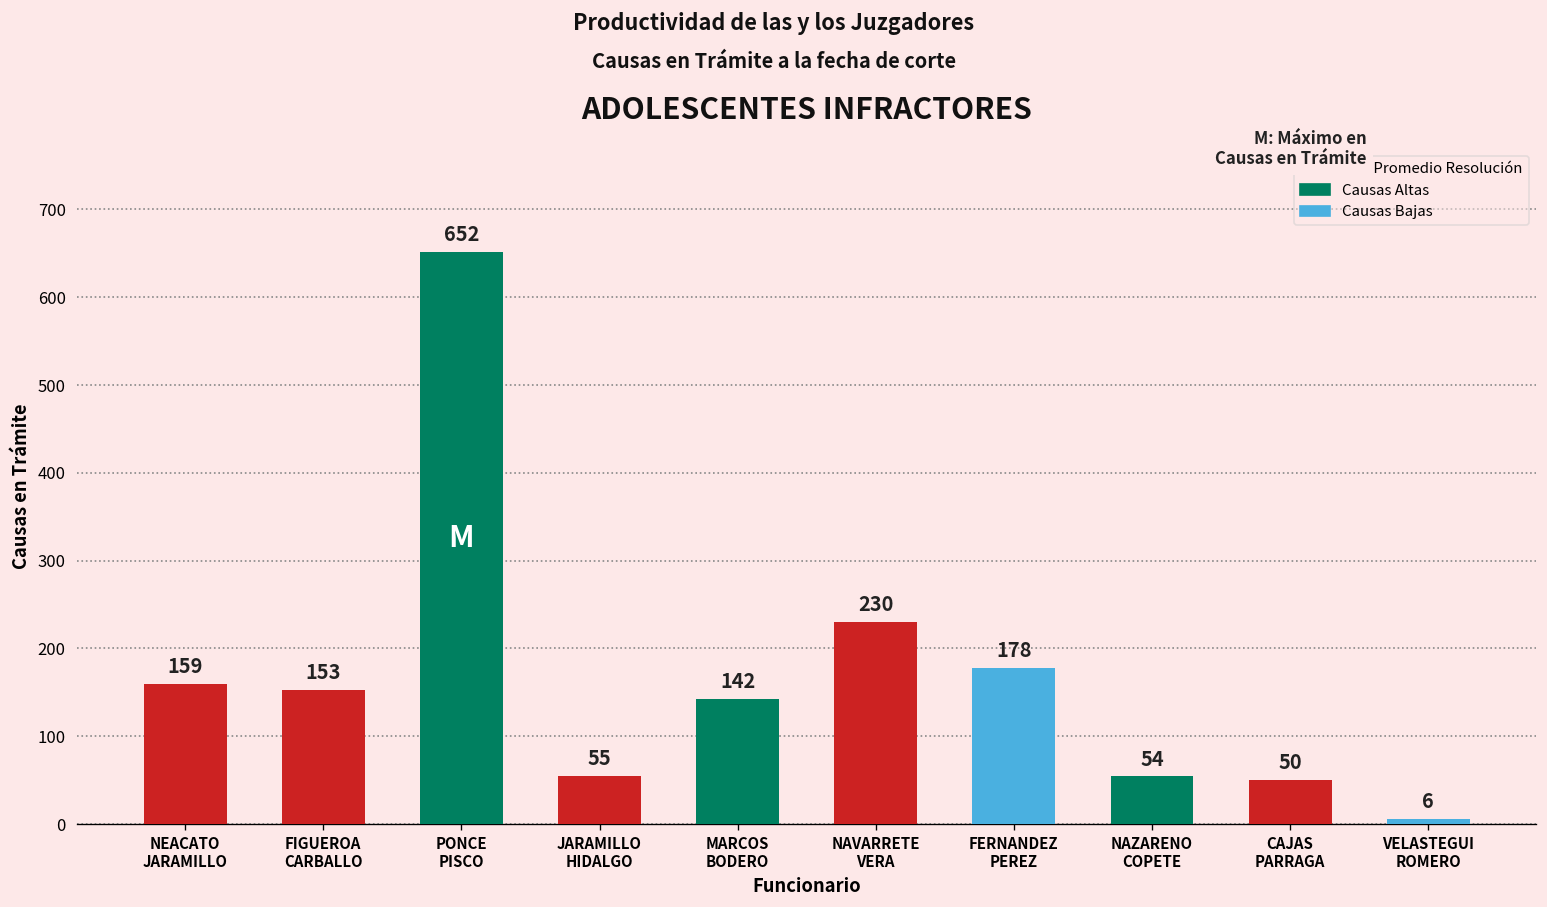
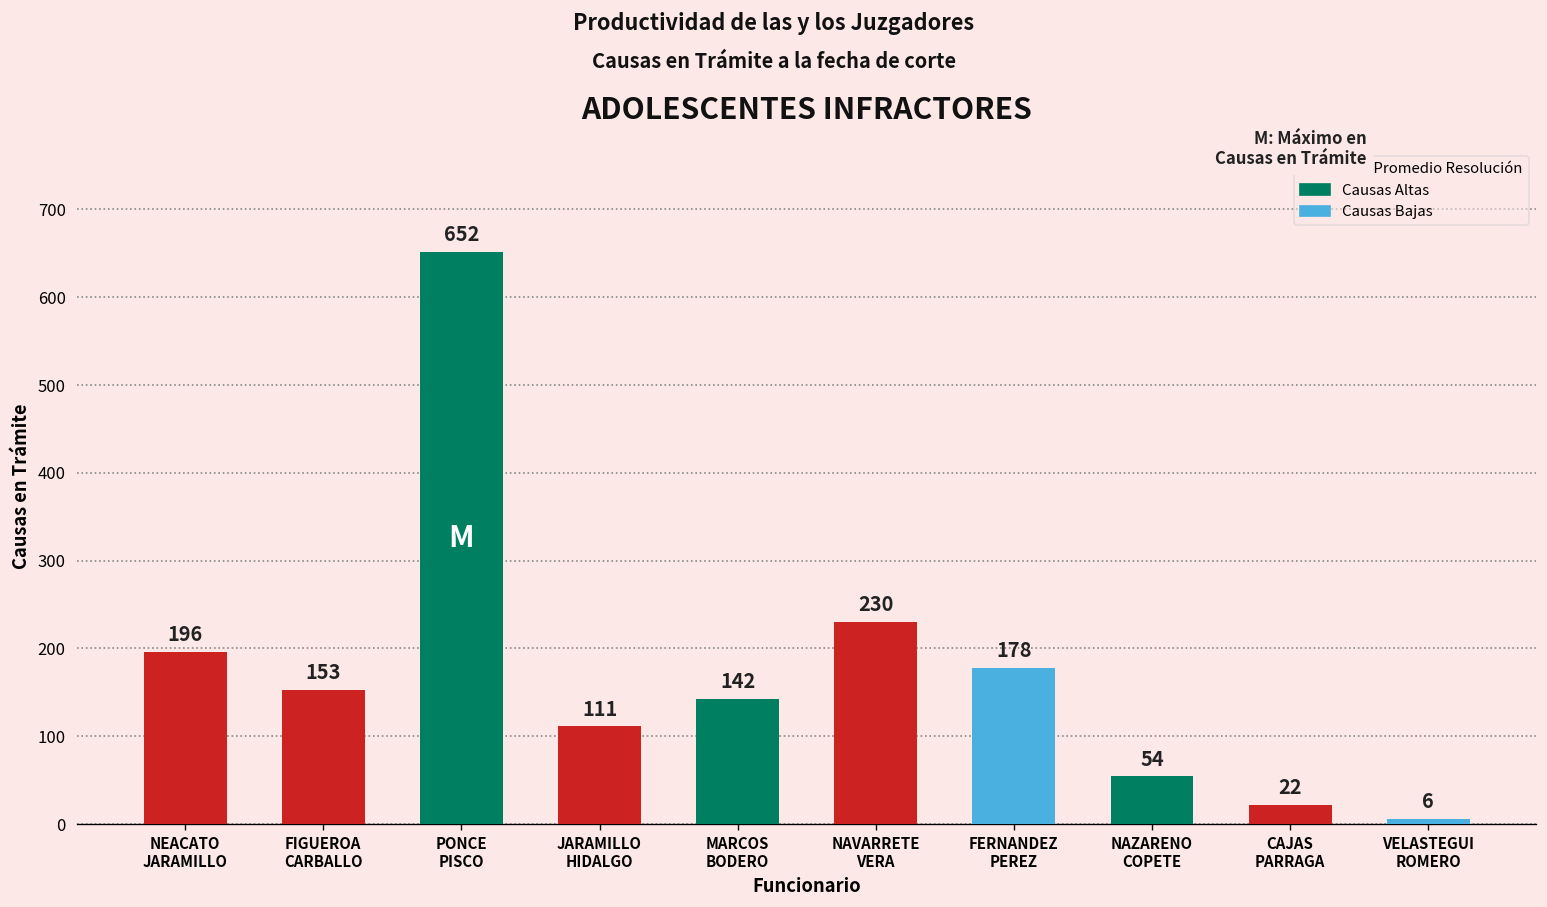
NEACATO JARAMILLO: 159 -> 196
JARAMILLO HIDALGO: 55 -> 111
CAJAS PARRAGA: 50 -> 22
